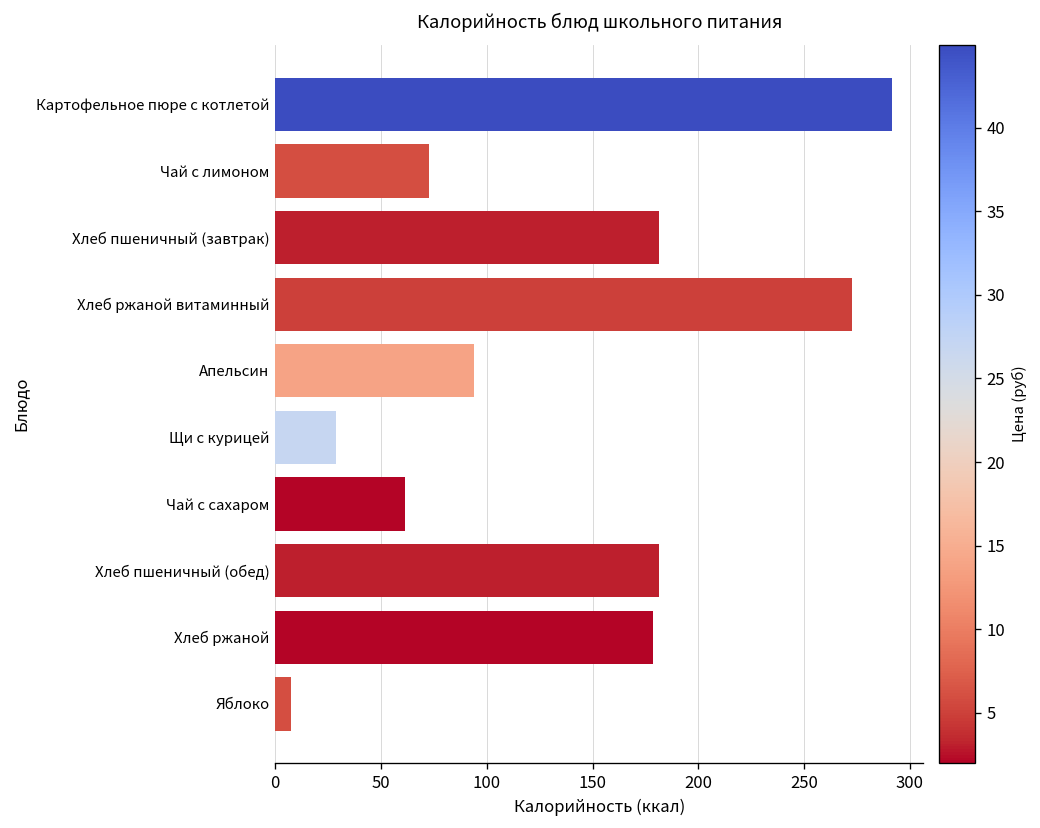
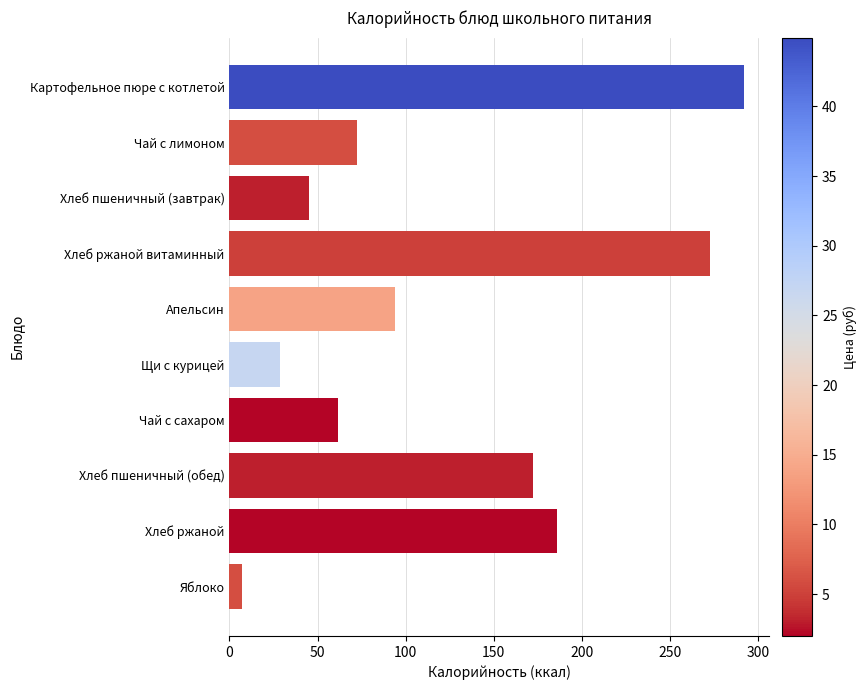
Хлеб пшеничный (завтрак): 182 -> 45
Хлеб пшеничный (обед): 182 -> 173
Хлеб ржаной: 179 -> 186
